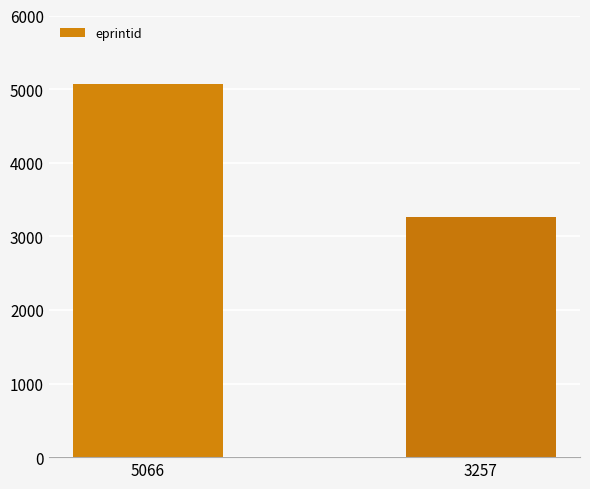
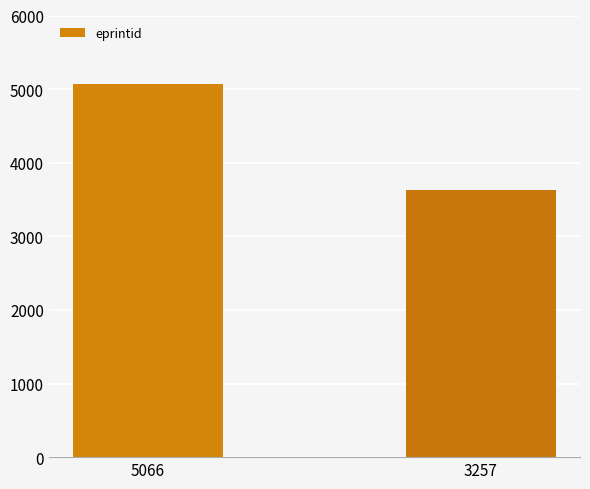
3257: 3300 -> 3600
